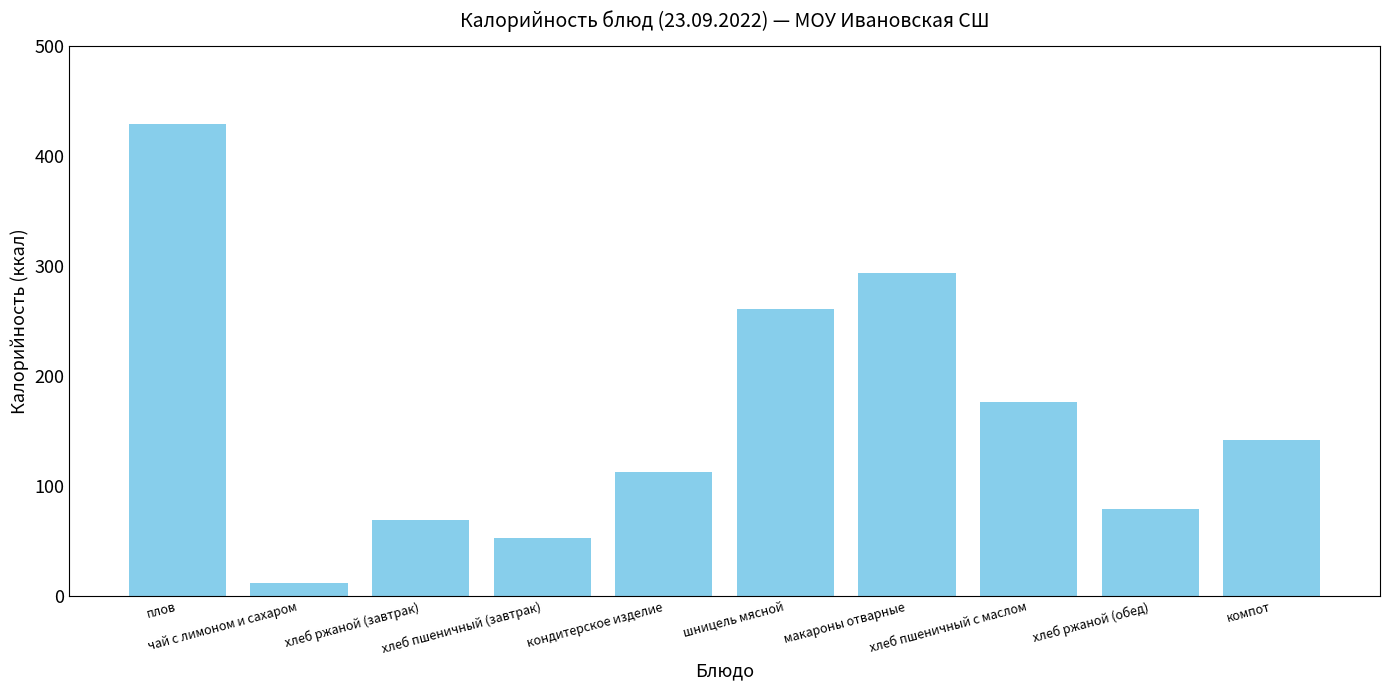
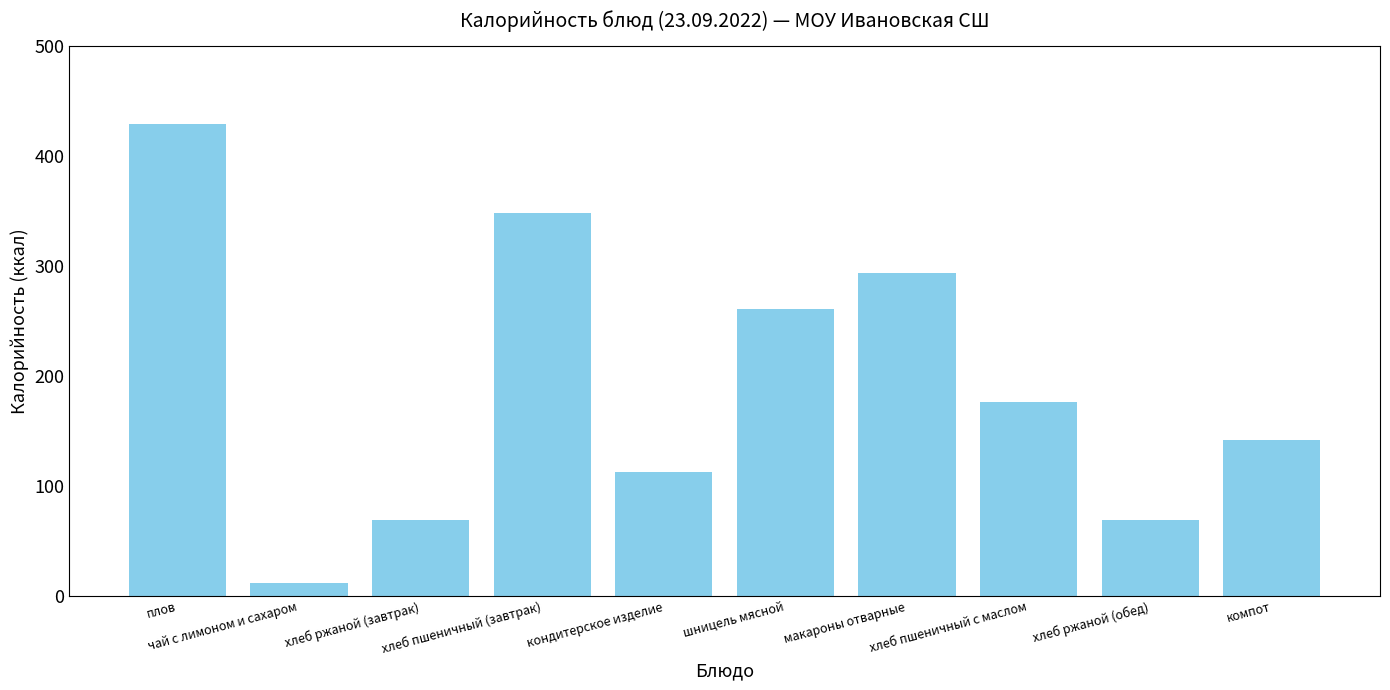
хлеб пшеничный (завтрак): 52 -> 348
хлеб ржаной (обед): 79 -> 69
